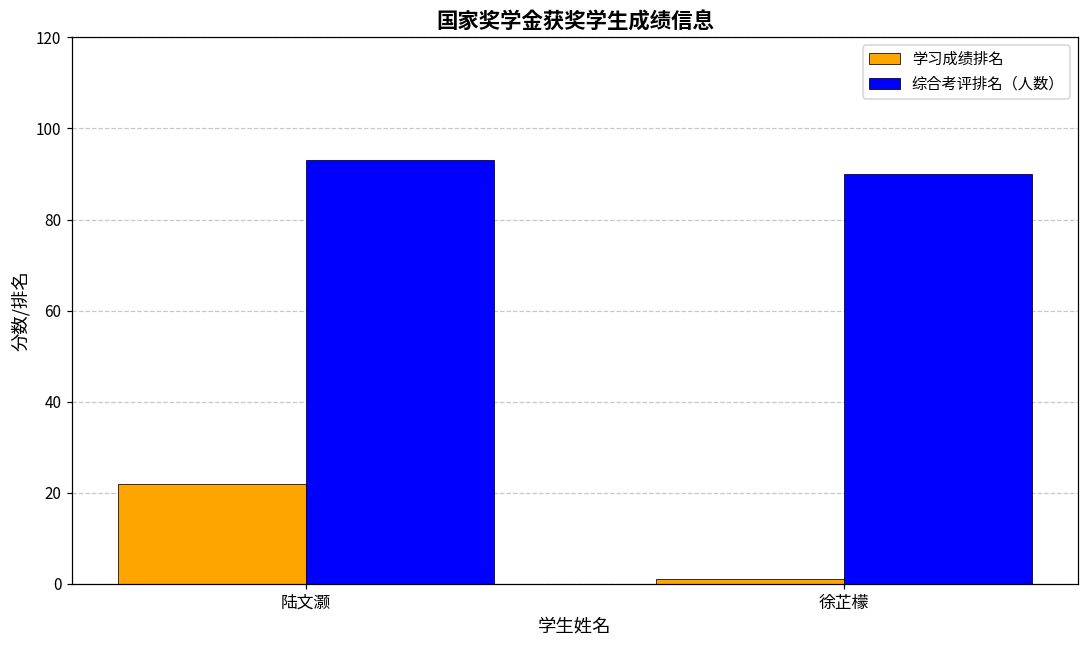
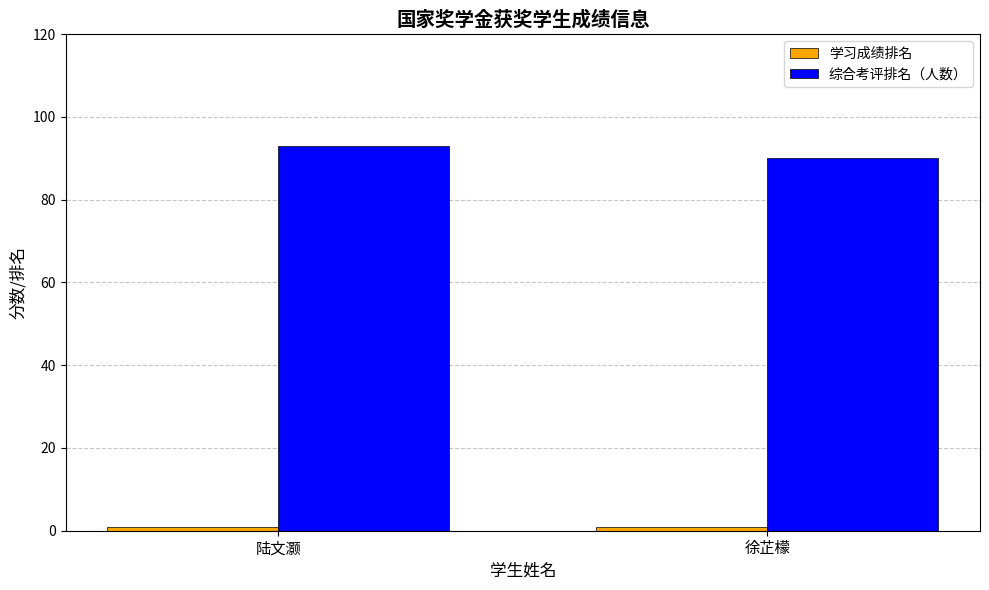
学习成绩排名, 陆文灏: 22 -> 1
